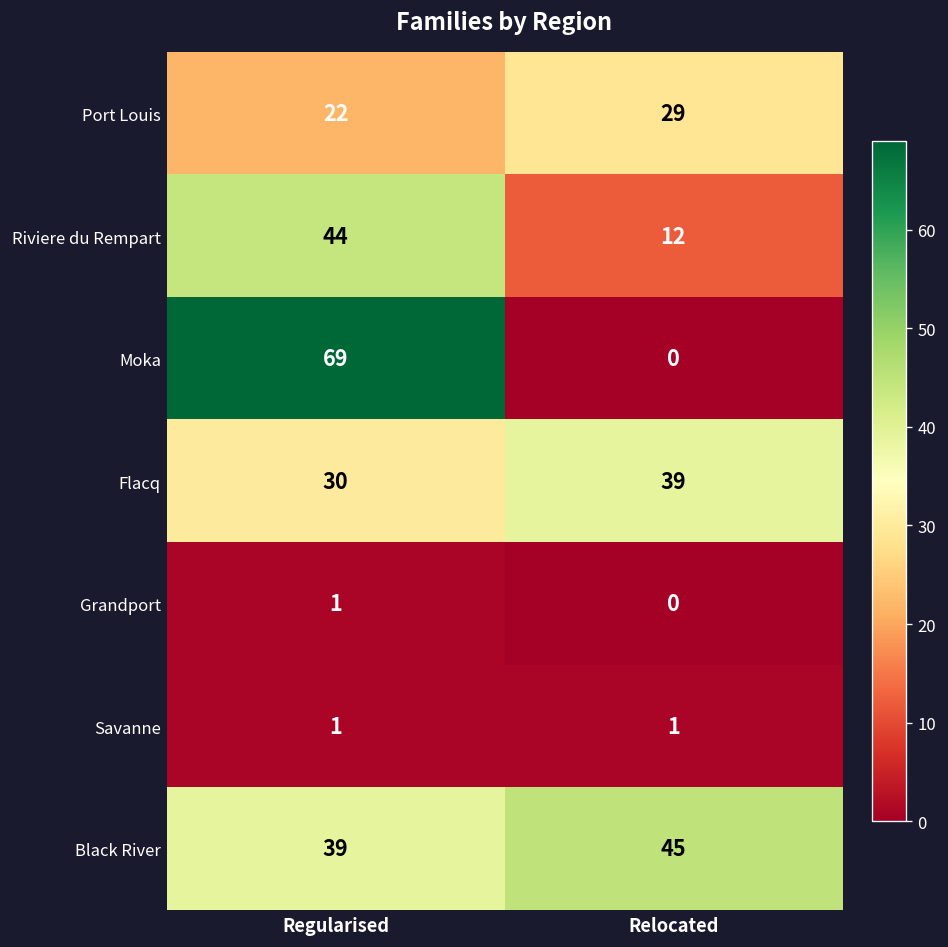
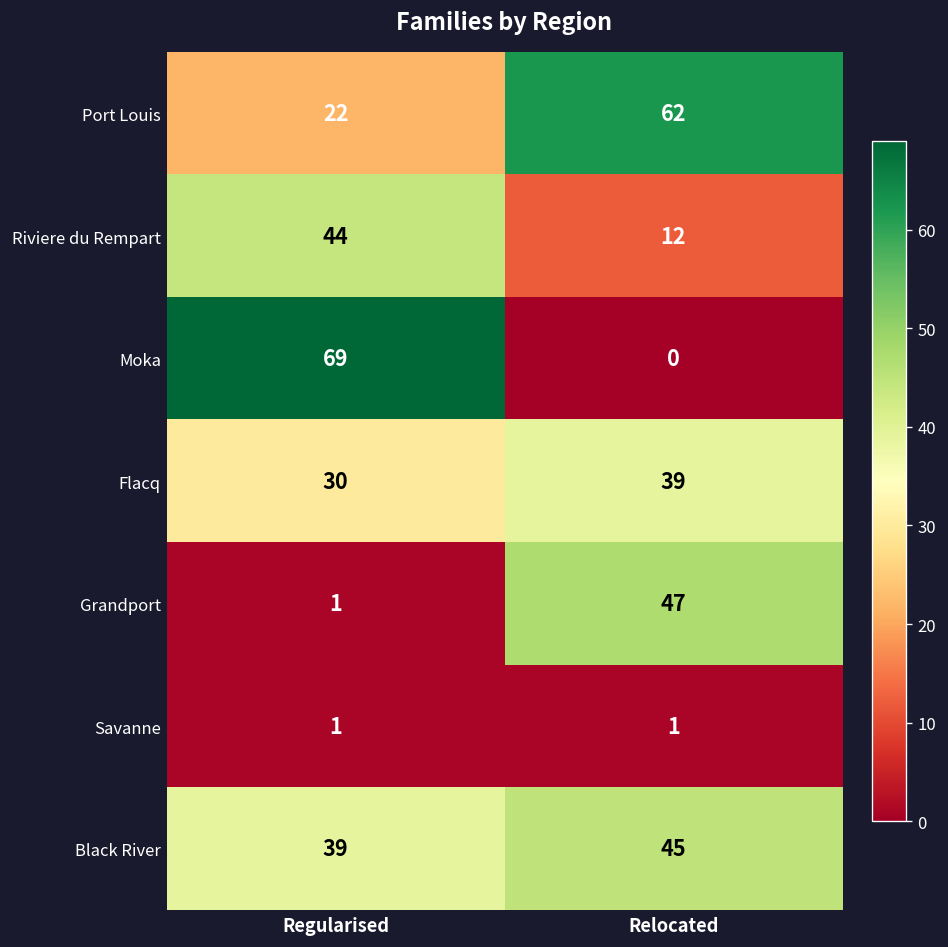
Port Louis, Relocated: 29 -> 62
Grandport, Relocated: 0 -> 47
